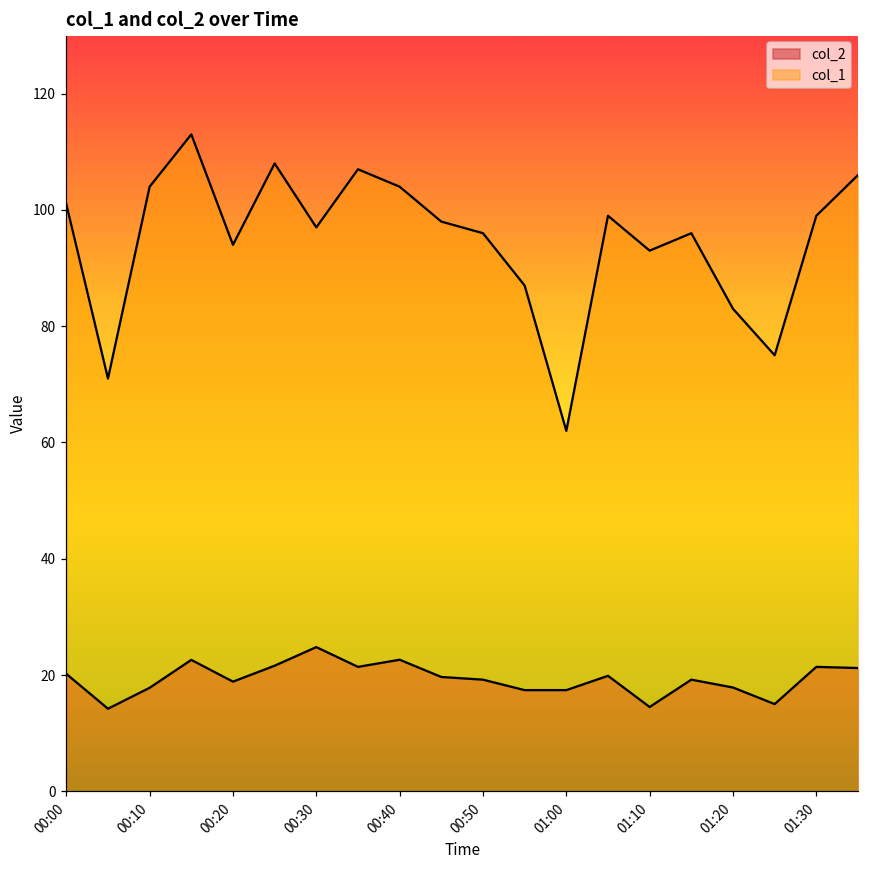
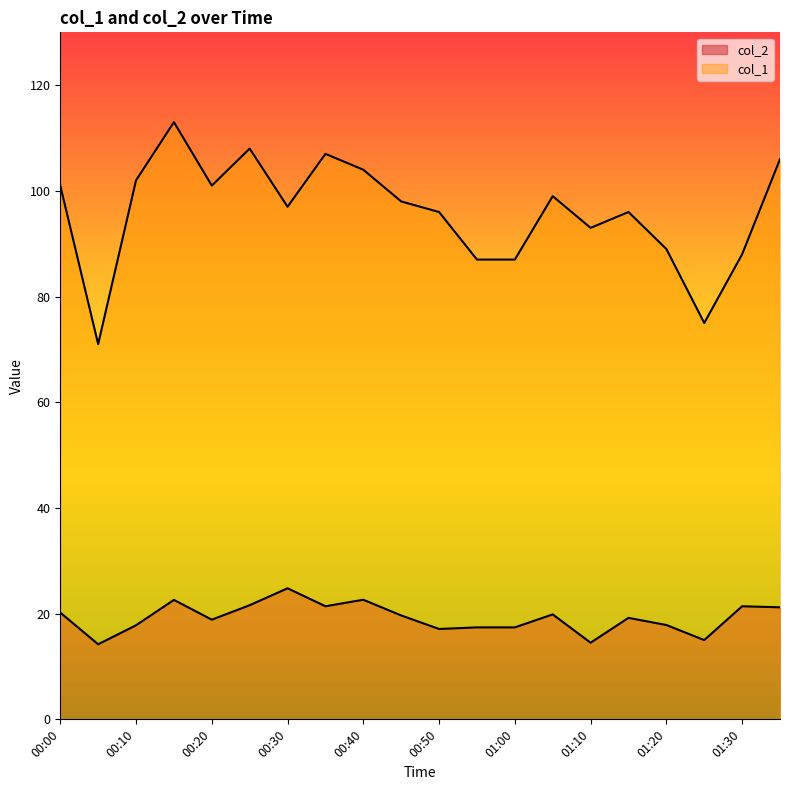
col_1, 00:10: 104 -> 102
col_1, 00:20: 94 -> 101
col_2, 00:50: 19 -> 17
col_1, 01:00: 62 -> 87
col_1, 01:20: 83 -> 89
col_1, 01:30: 99 -> 88
